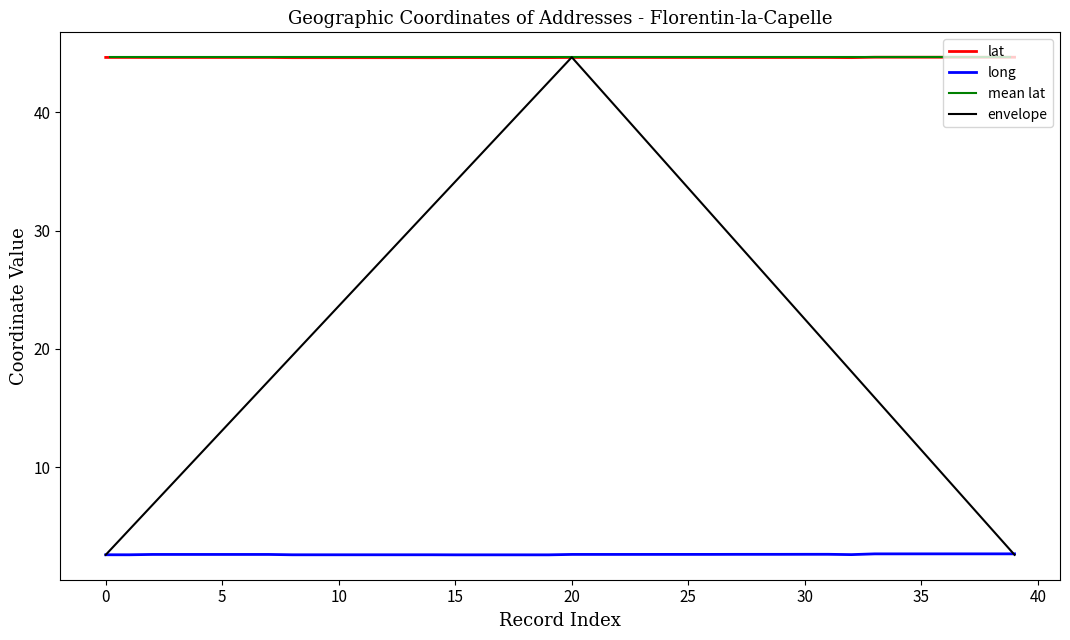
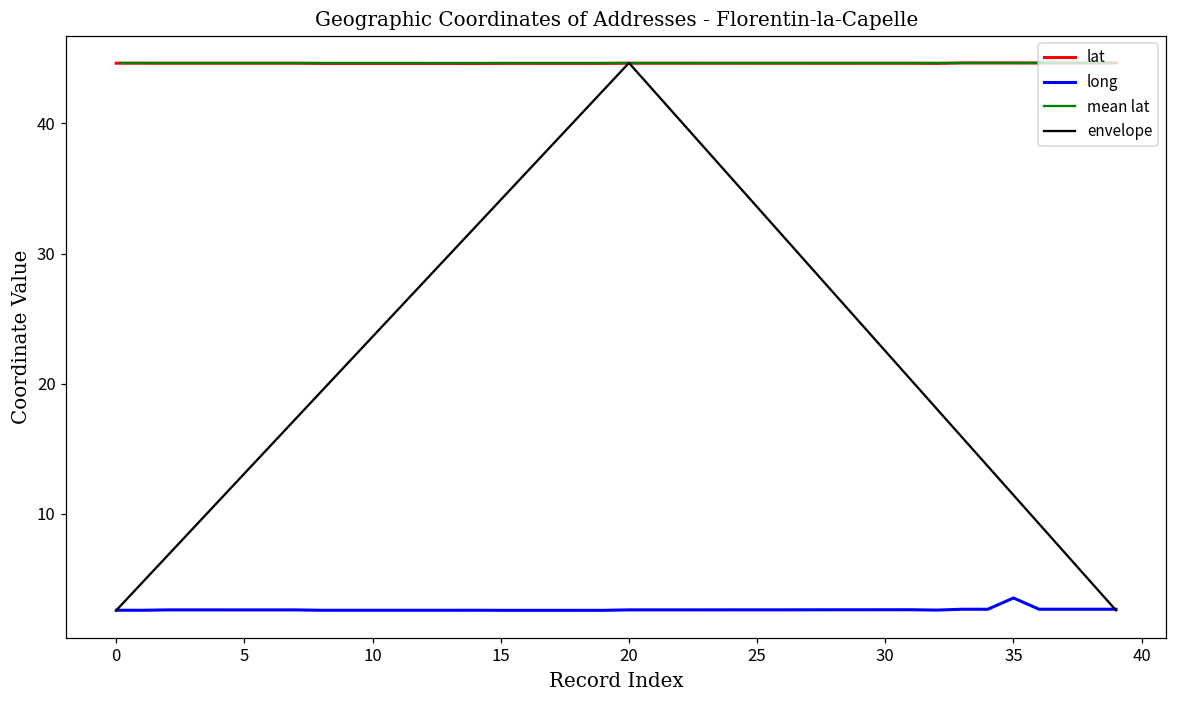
long, 35: 2.7 -> 3.5
